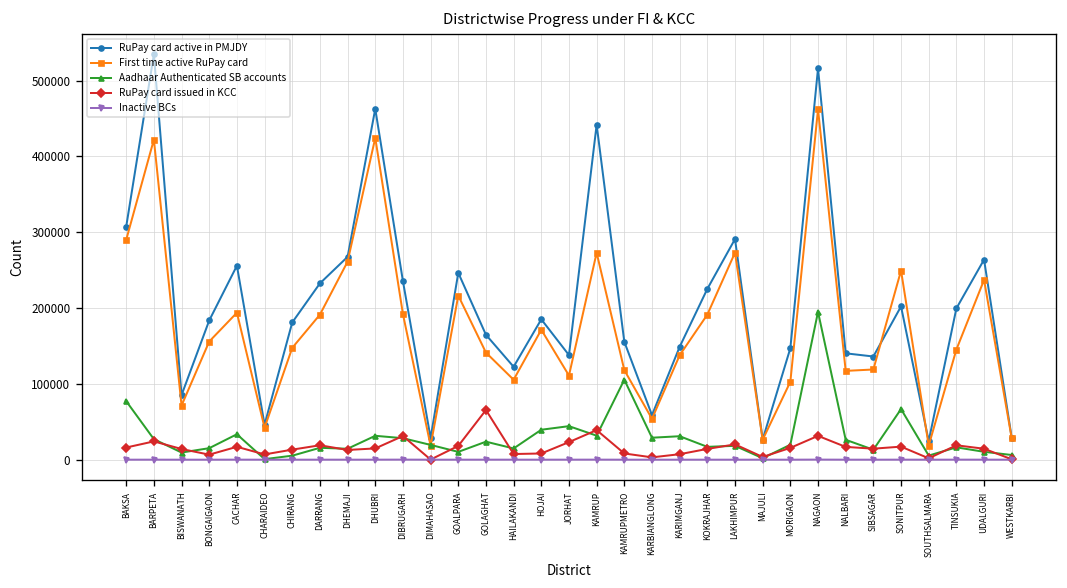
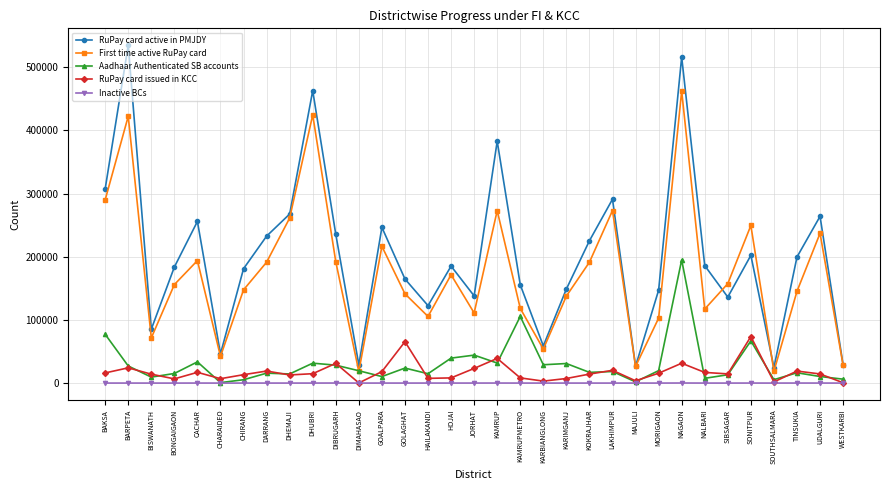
RuPay card active in PMJDY, KAMRUP: 440000 -> 380000
RuPay card active in PMJDY, NALBARI: 140000 -> 190000
Aadhaar Authenticated SB accounts, NALBARI: 30000 -> 10000
First time active RuPay card, SIBSAGAR: 120000 -> 160000
RuPay card issued in KCC, SONITPUR: 20000 -> 70000
